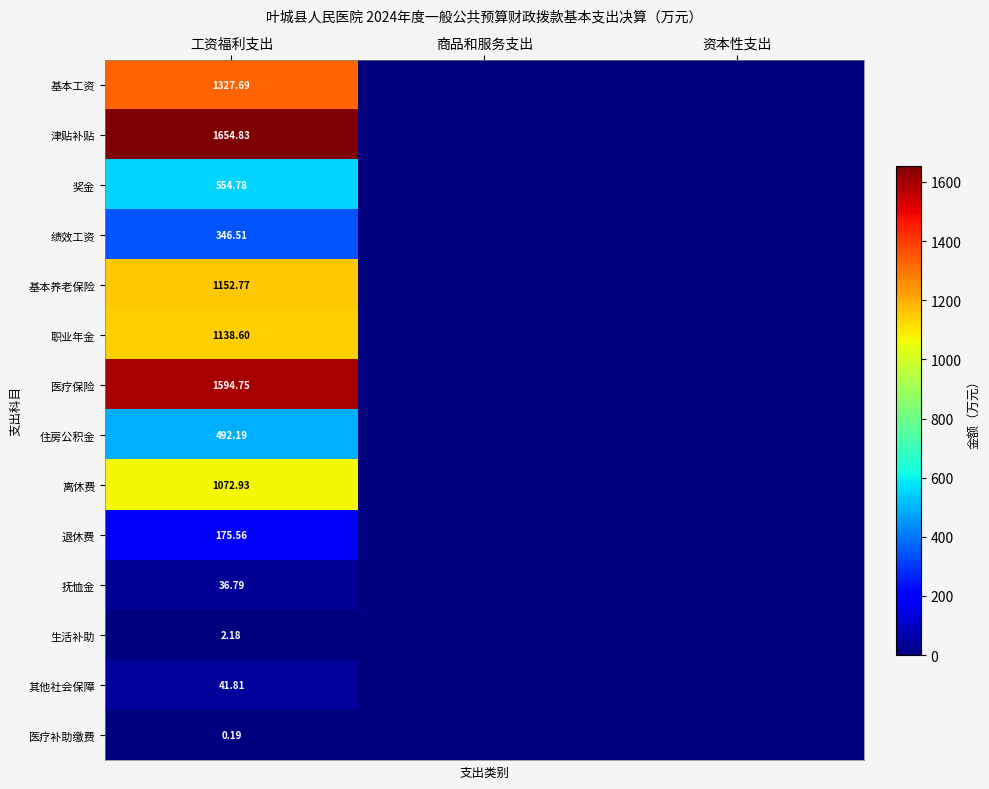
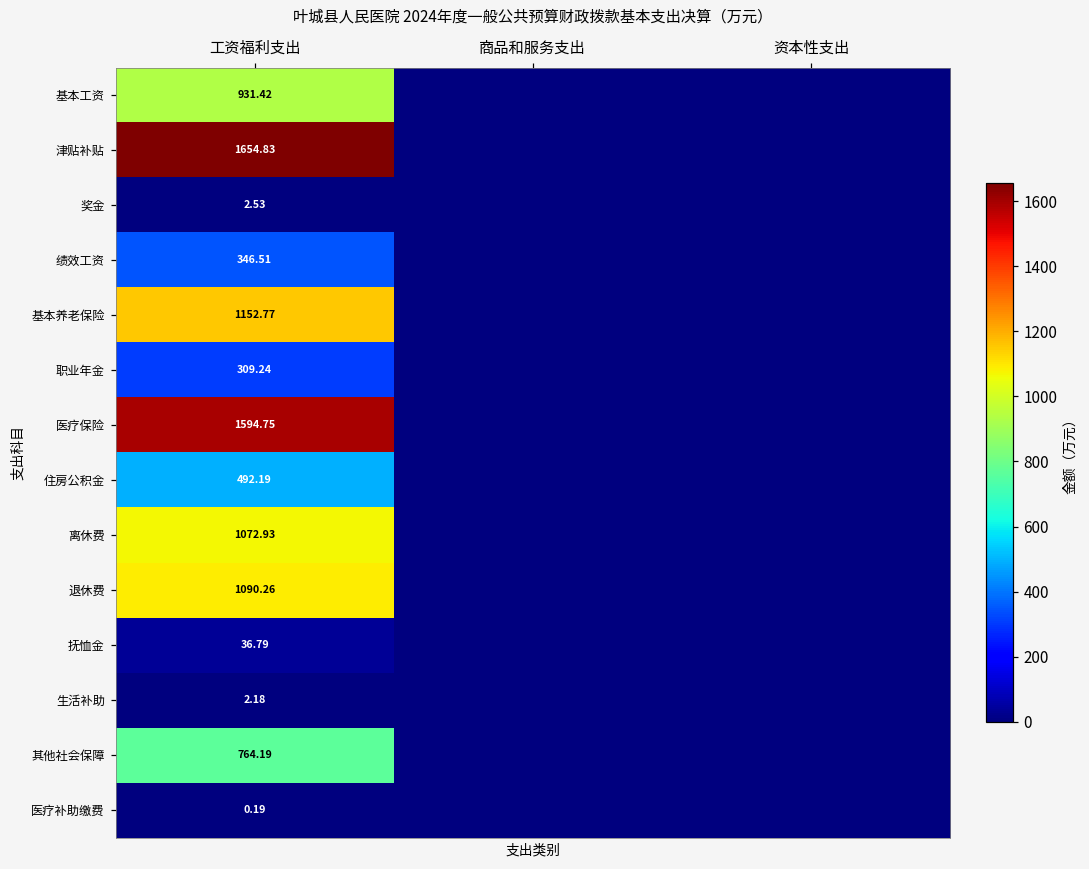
基本工资, 工资福利支出: 1327.69 -> 931.42
奖金, 工资福利支出: 554.78 -> 2.53
职业年金, 工资福利支出: 1138.60 -> 309.24
退休费, 工资福利支出: 175.56 -> 1090.26
其他社会保障, 工资福利支出: 41.81 -> 764.19
